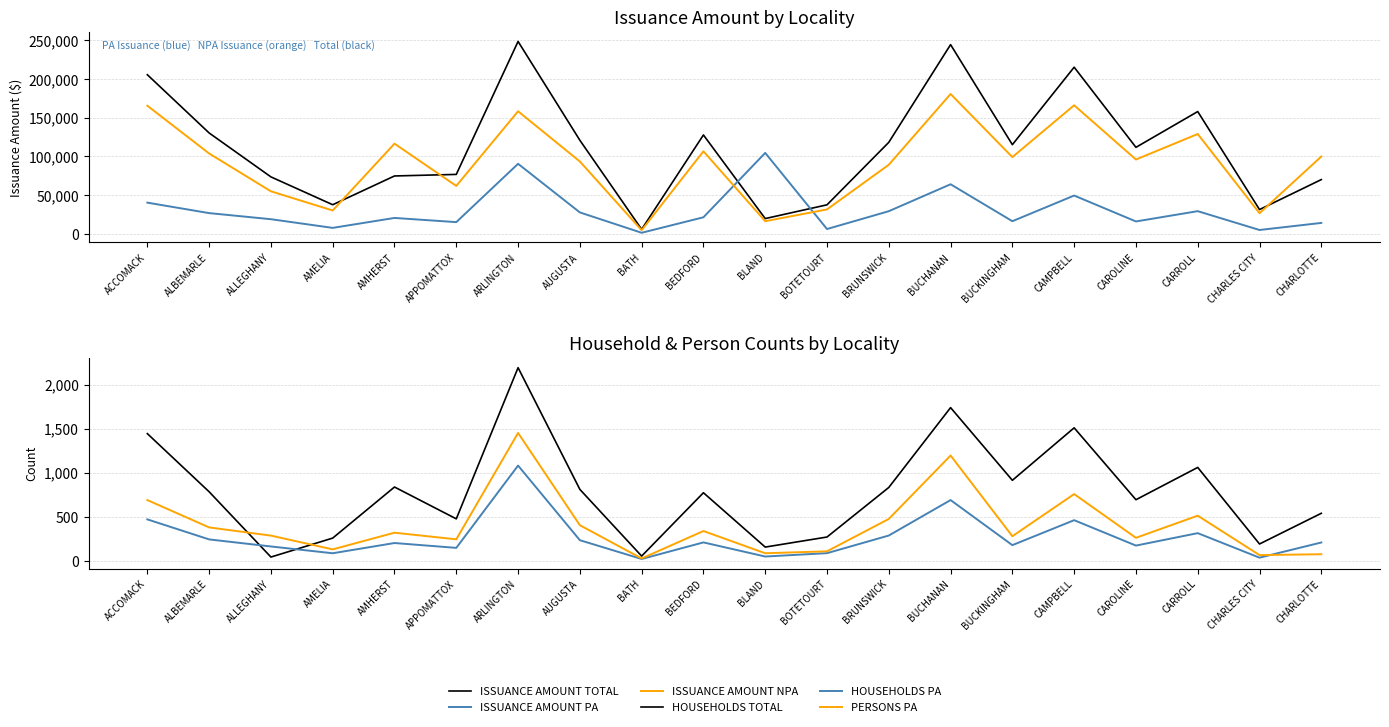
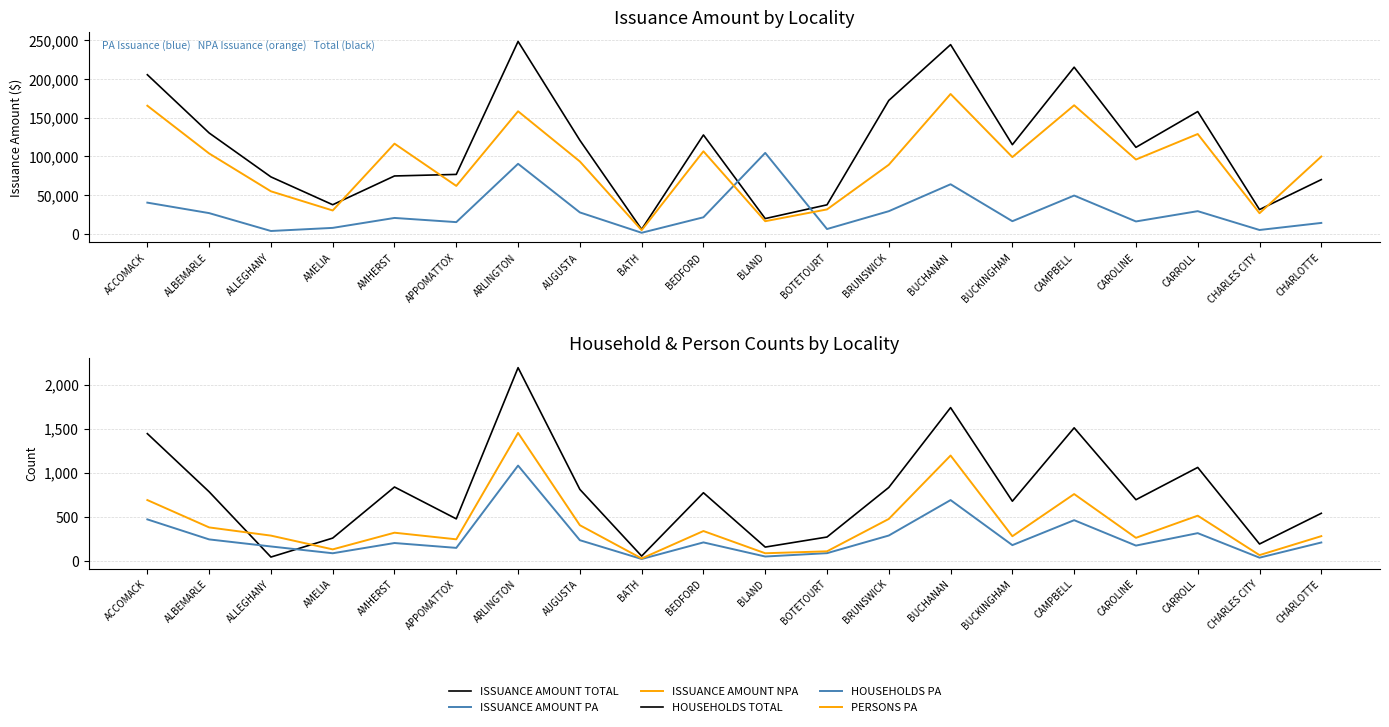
Issuance Amount by Locality, ISSUANCE AMOUNT PA, ALLEGHANY: 20,000 -> 0
Issuance Amount by Locality, ISSUANCE AMOUNT TOTAL, BRUNSWICK: 120,000 -> 170,000
Household & Person Counts by Locality, HOUSEHOLDS TOTAL, BUCKINGHAM: 900 -> 700
Household & Person Counts by Locality, PERSONS PA, CHARLOTTE: 100 -> 300
